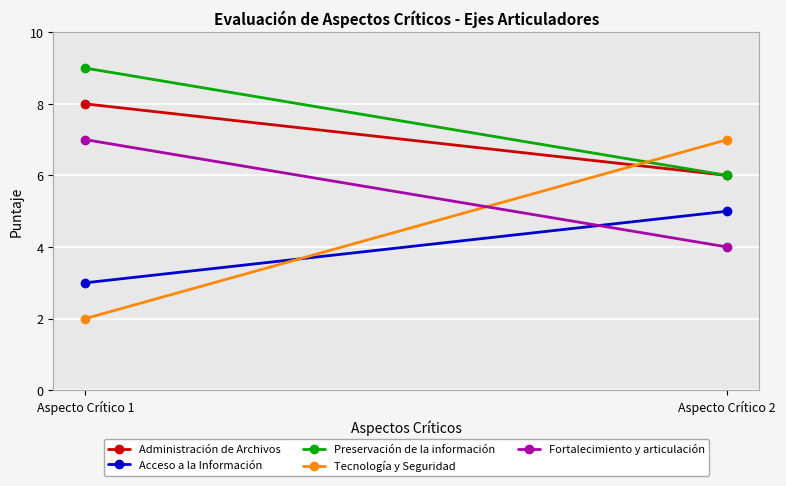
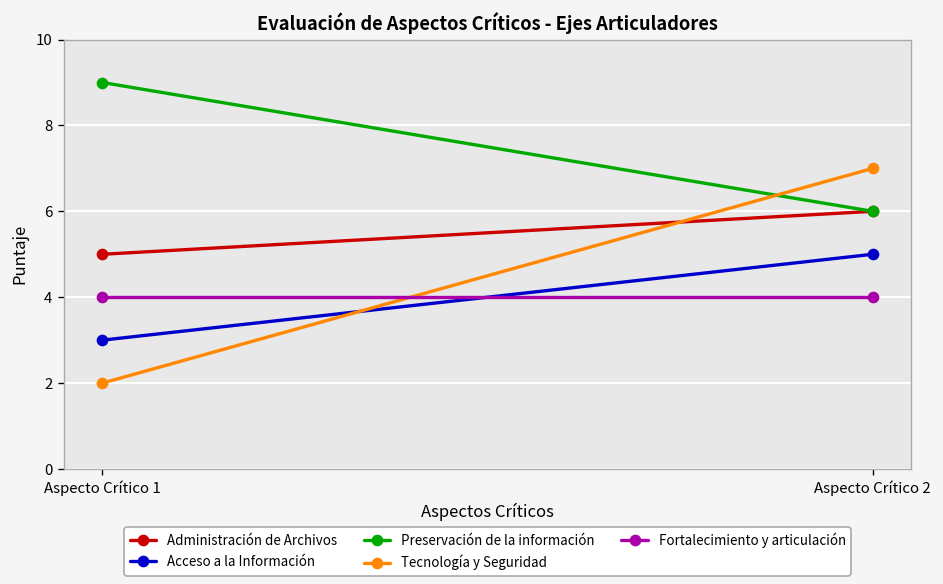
Administración de Archivos, Aspecto Crítico 1: 8 -> 5
Fortalecimiento y articulación, Aspecto Crítico 1: 7 -> 4
